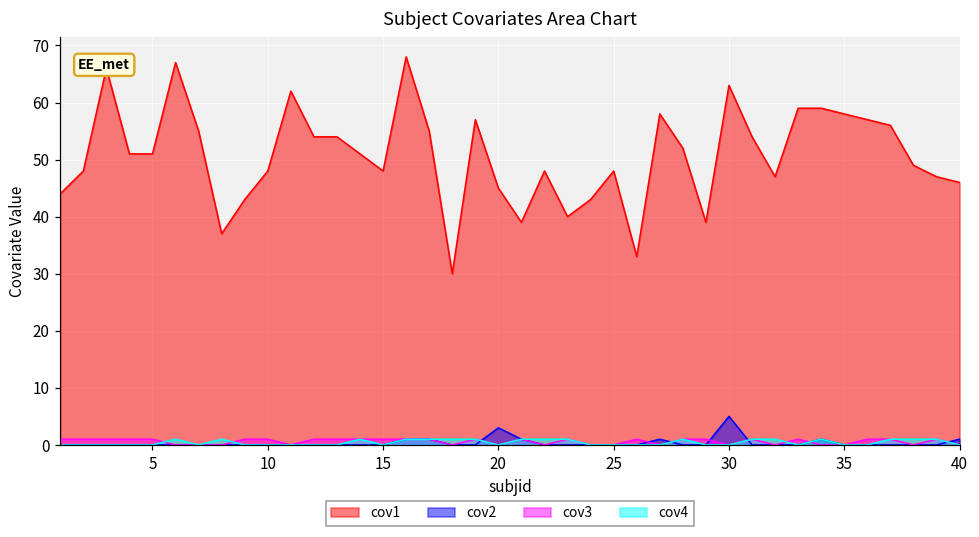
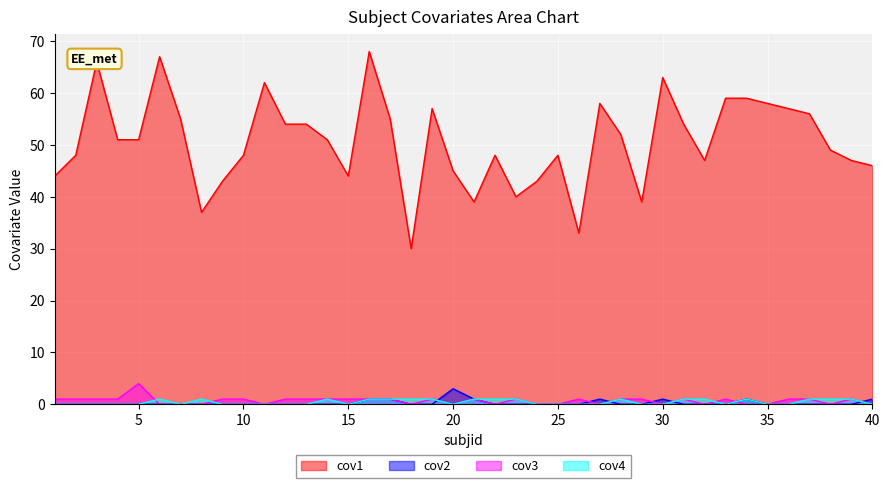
cov3, 5: 1 -> 4
cov1, 15: 48 -> 44
cov2, 30: 5 -> 1
